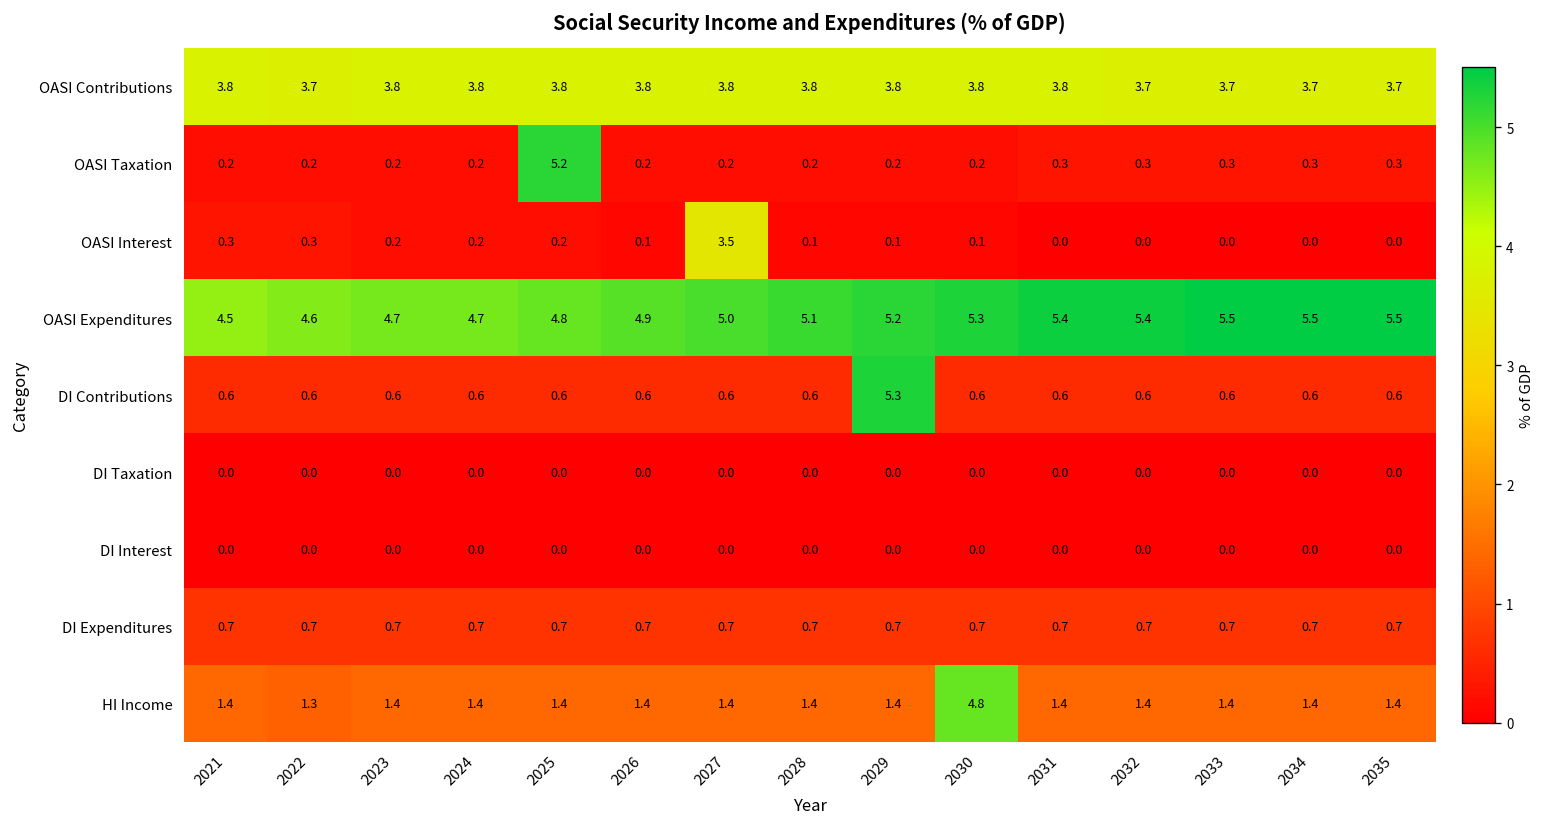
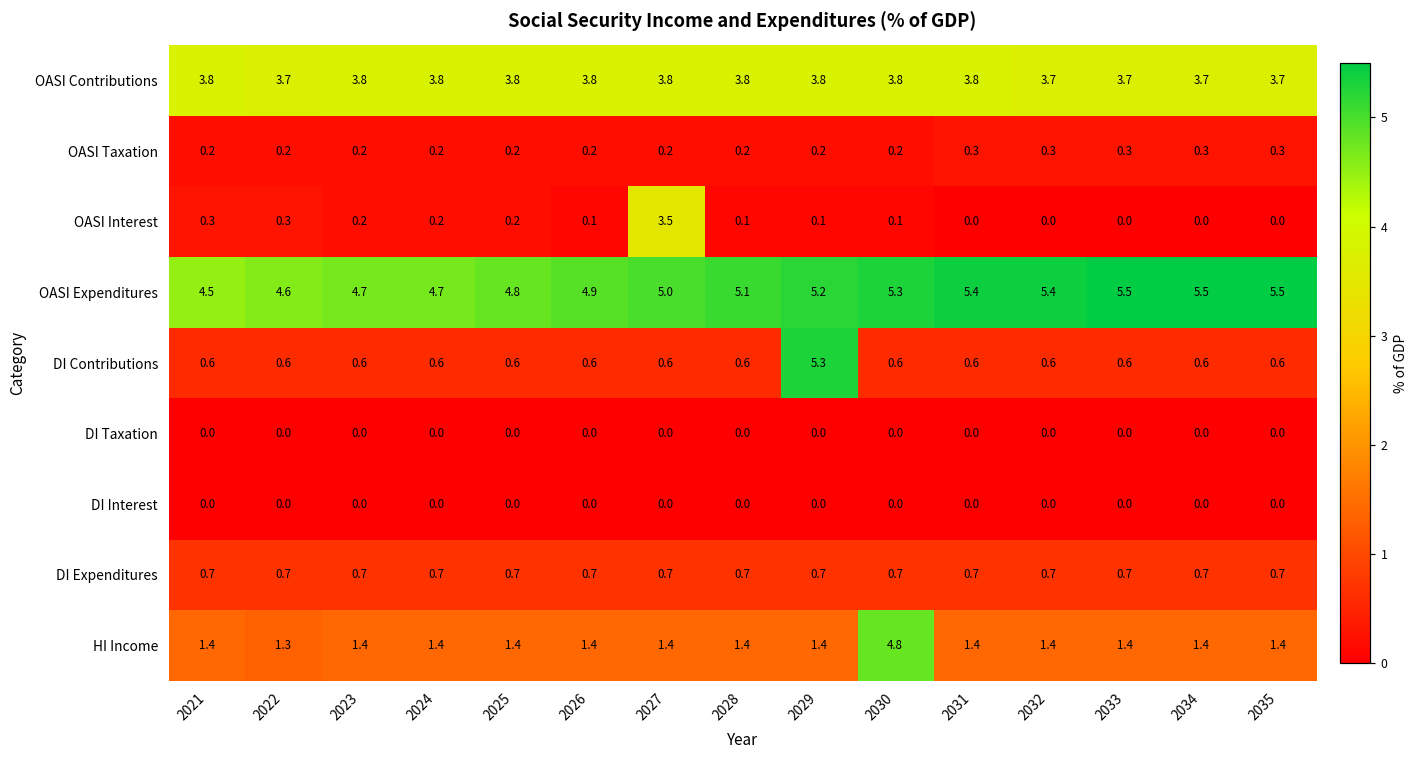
OASI Taxation, 2025: 5.2 -> 0.2
